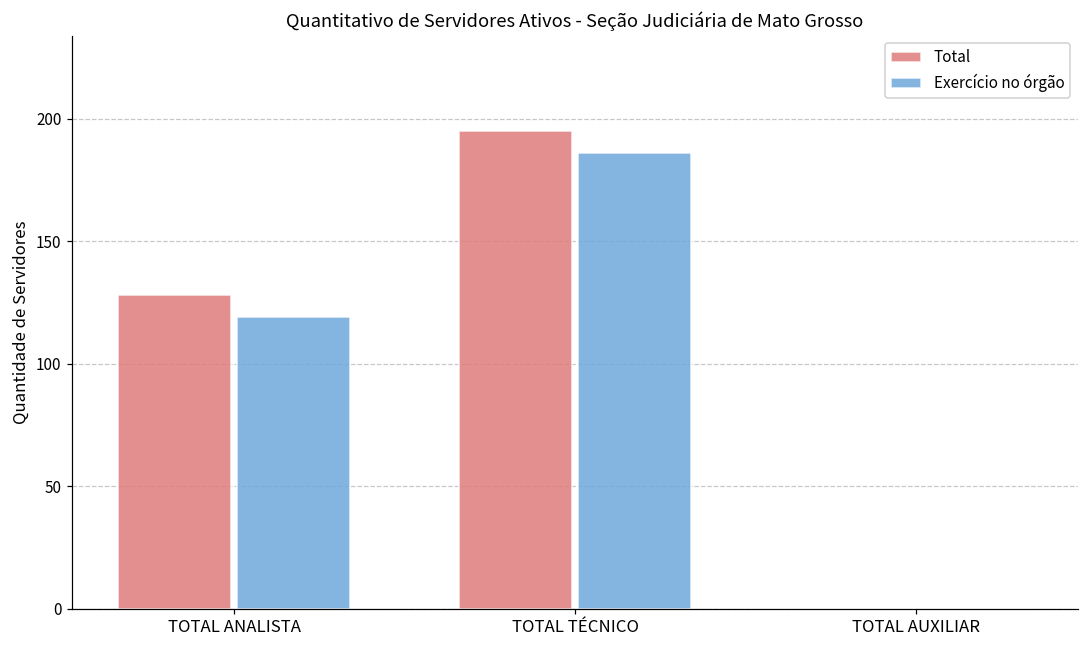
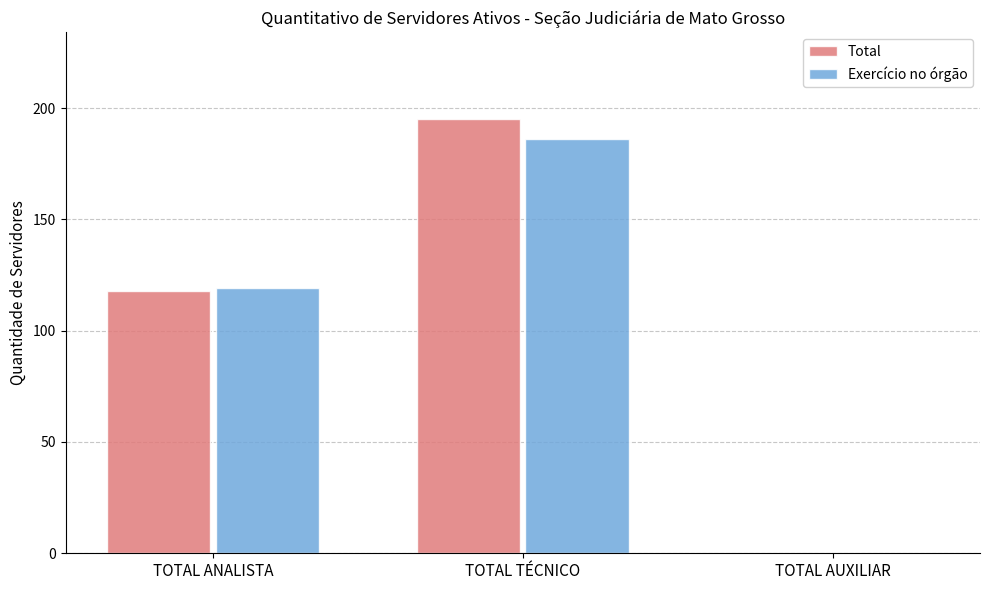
Total, TOTAL ANALISTA: 128 -> 118
